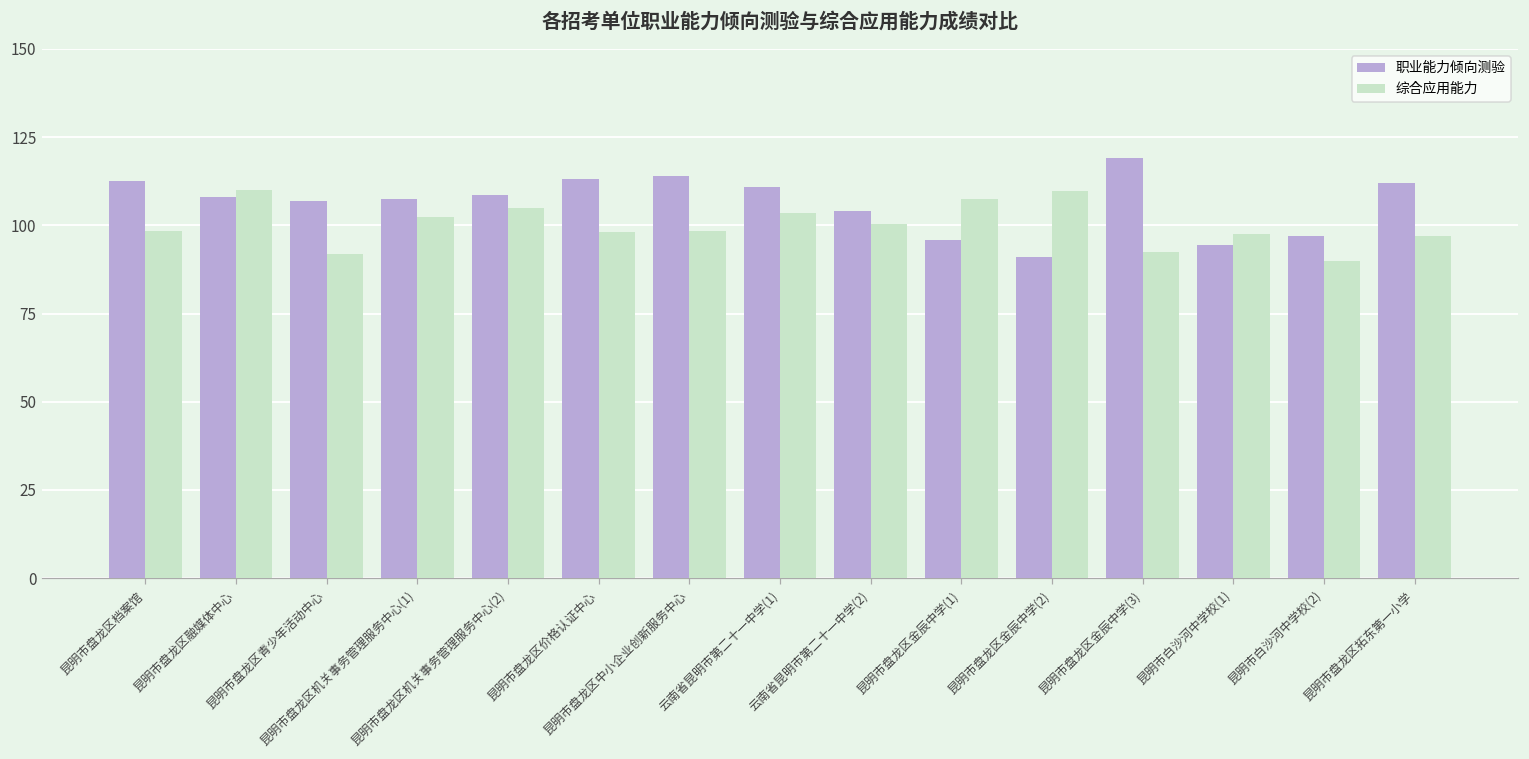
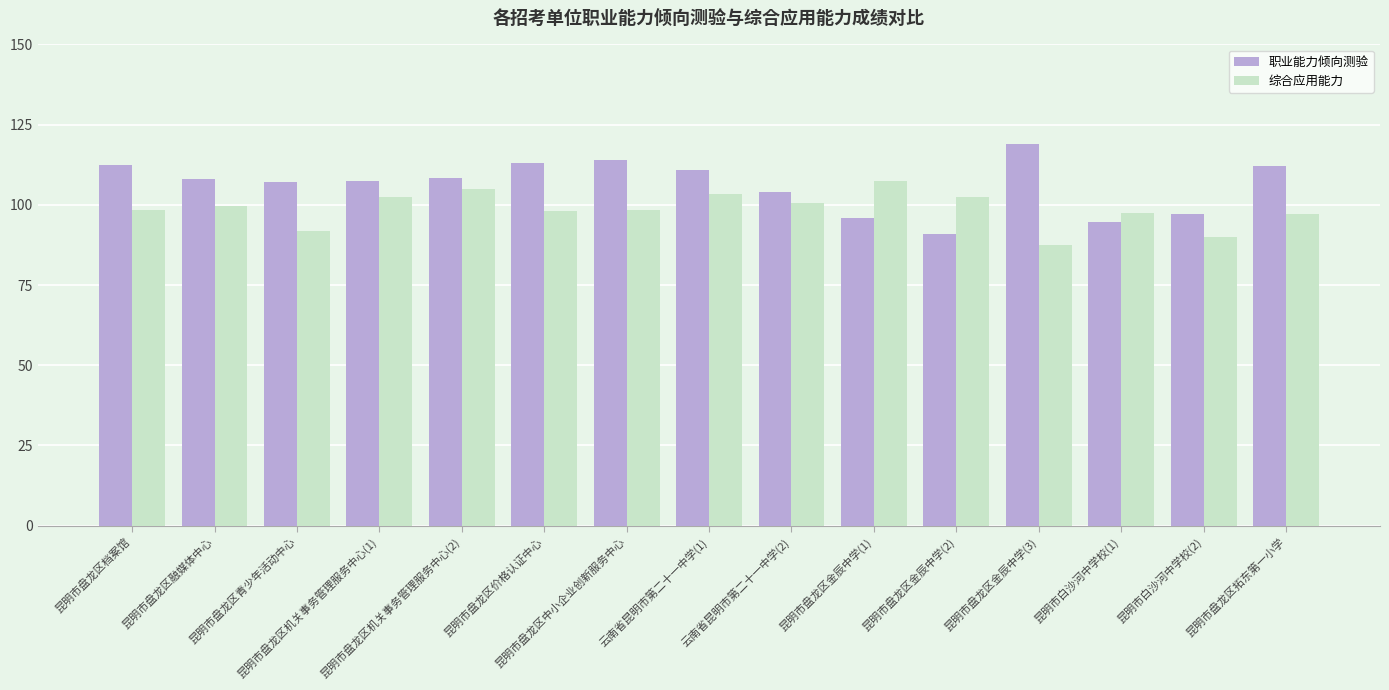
综合应用能力, 昆明市盘龙区融媒体中心: 110 -> 100
综合应用能力, 昆明市盘龙区金辰中学(2): 110 -> 103
综合应用能力, 昆明市盘龙区金辰中学(3): 93 -> 87
